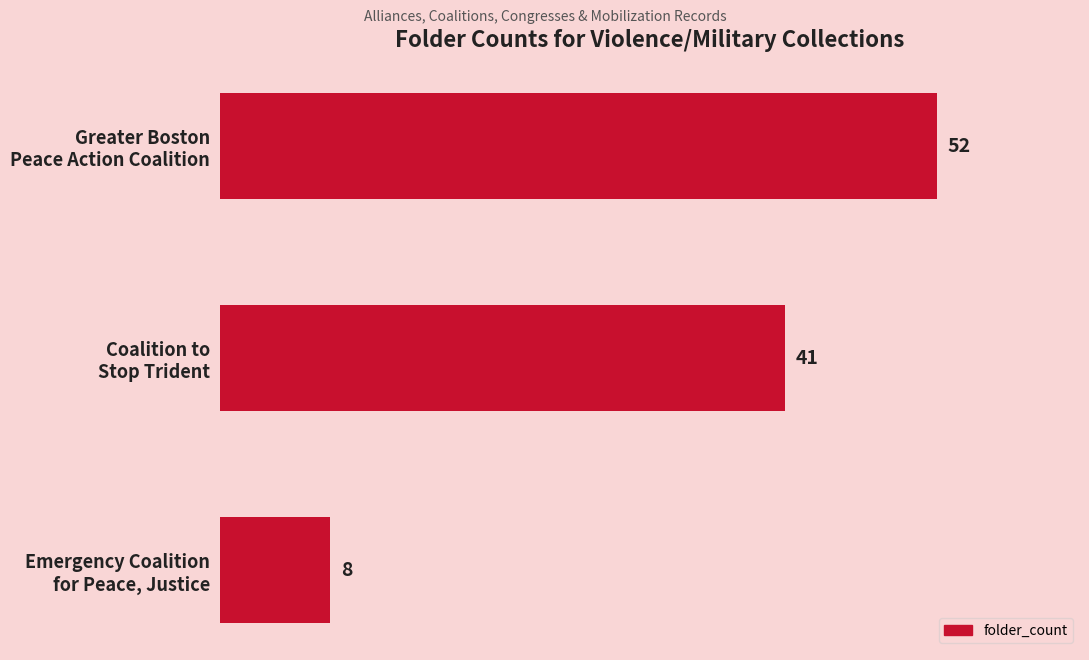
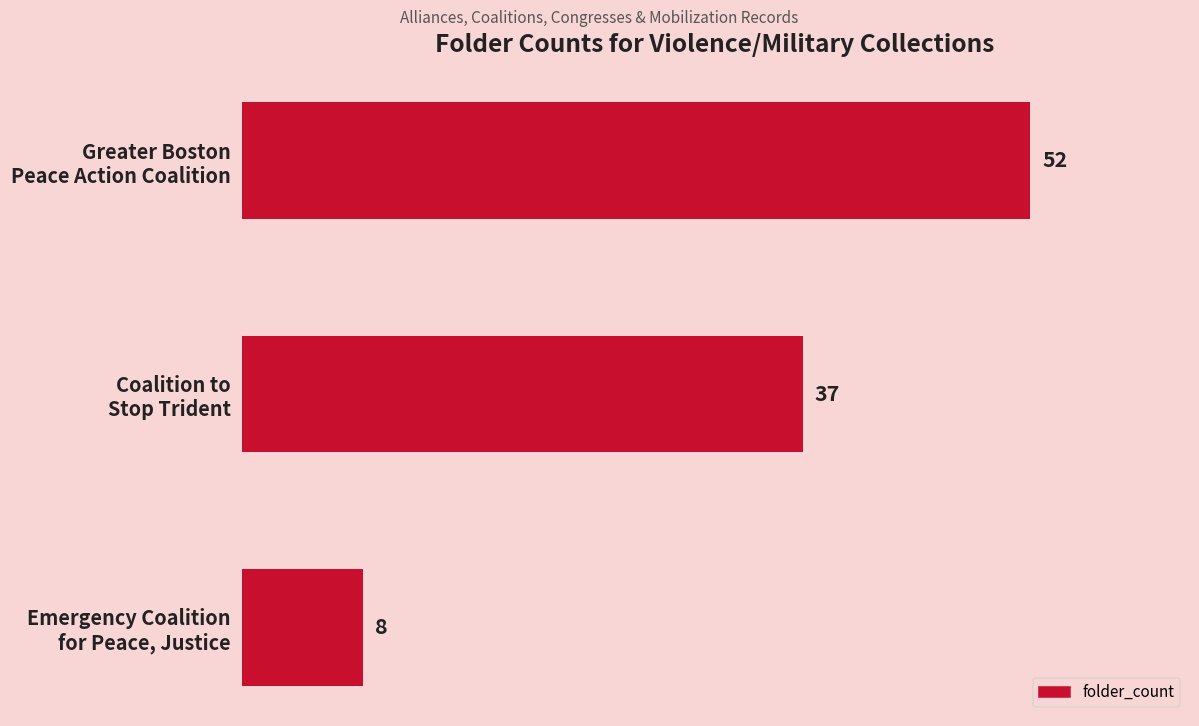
Coalition to Stop Trident: 41 -> 37
